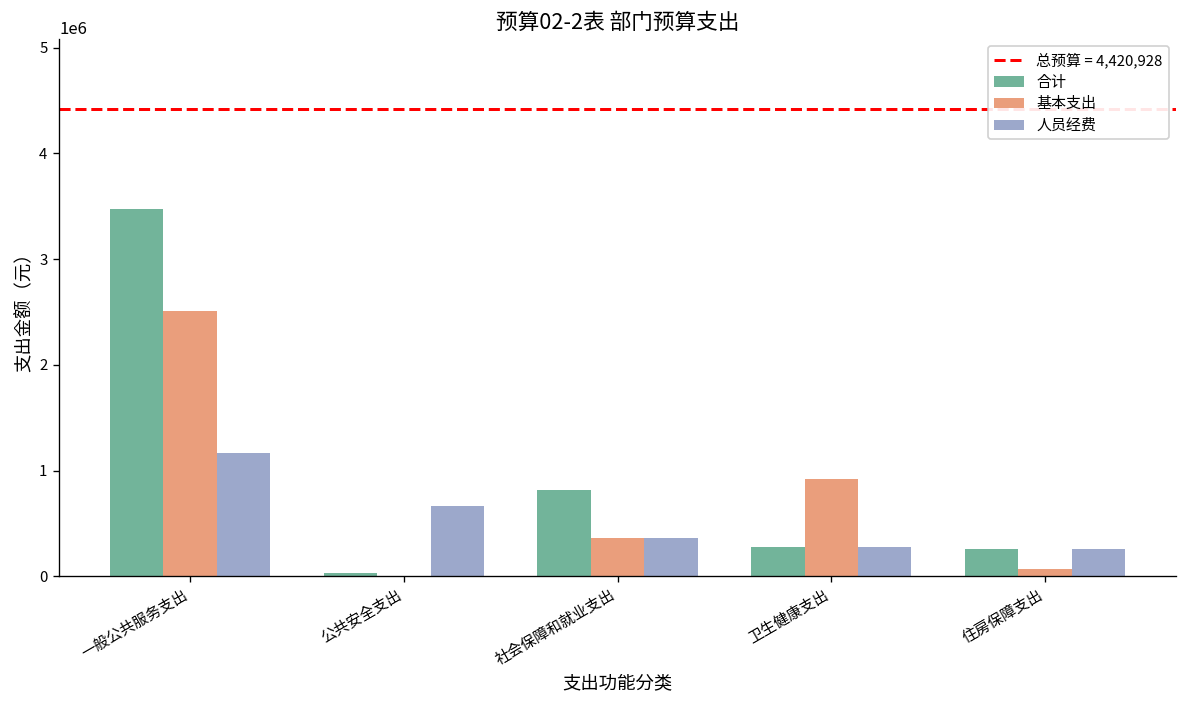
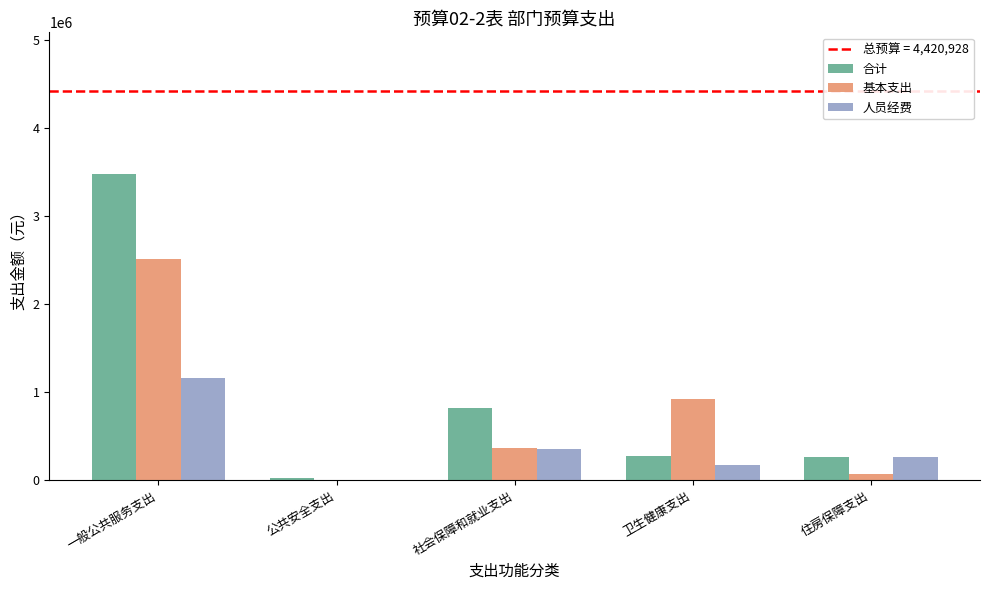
人员经费, 公共安全支出: 700000 -> 0
人员经费, 卫生健康支出: 300000 -> 200000
